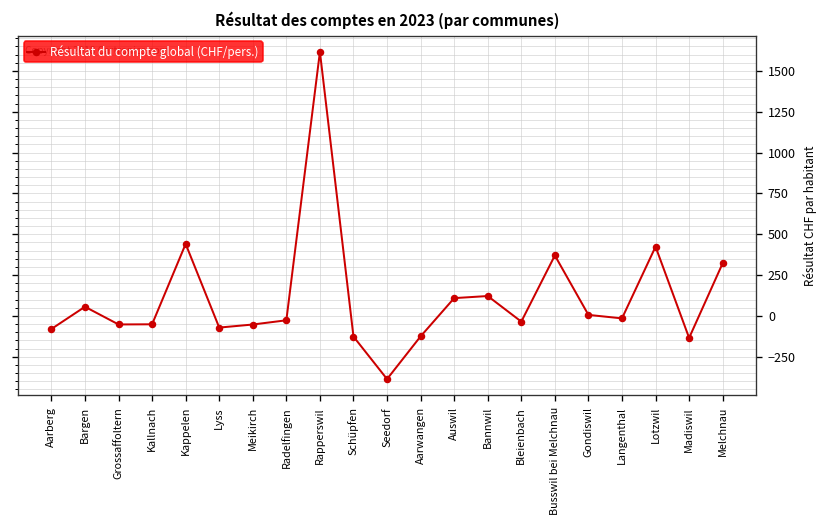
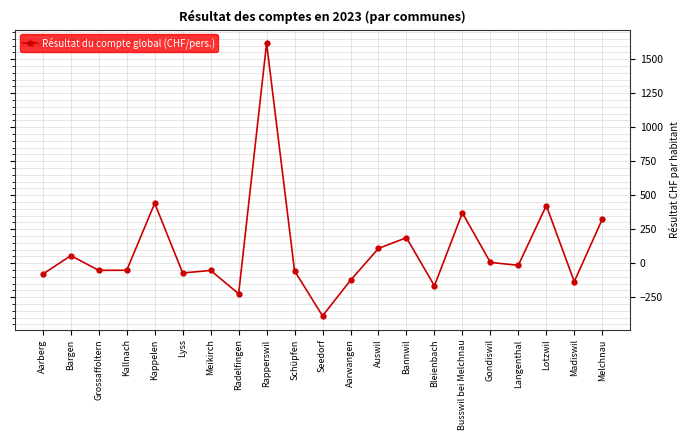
Radelfingen: -30 -> -220
Schüpfen: -130 -> -60
Bannwil: 120 -> 190
Bleienbach: -40 -> -170
